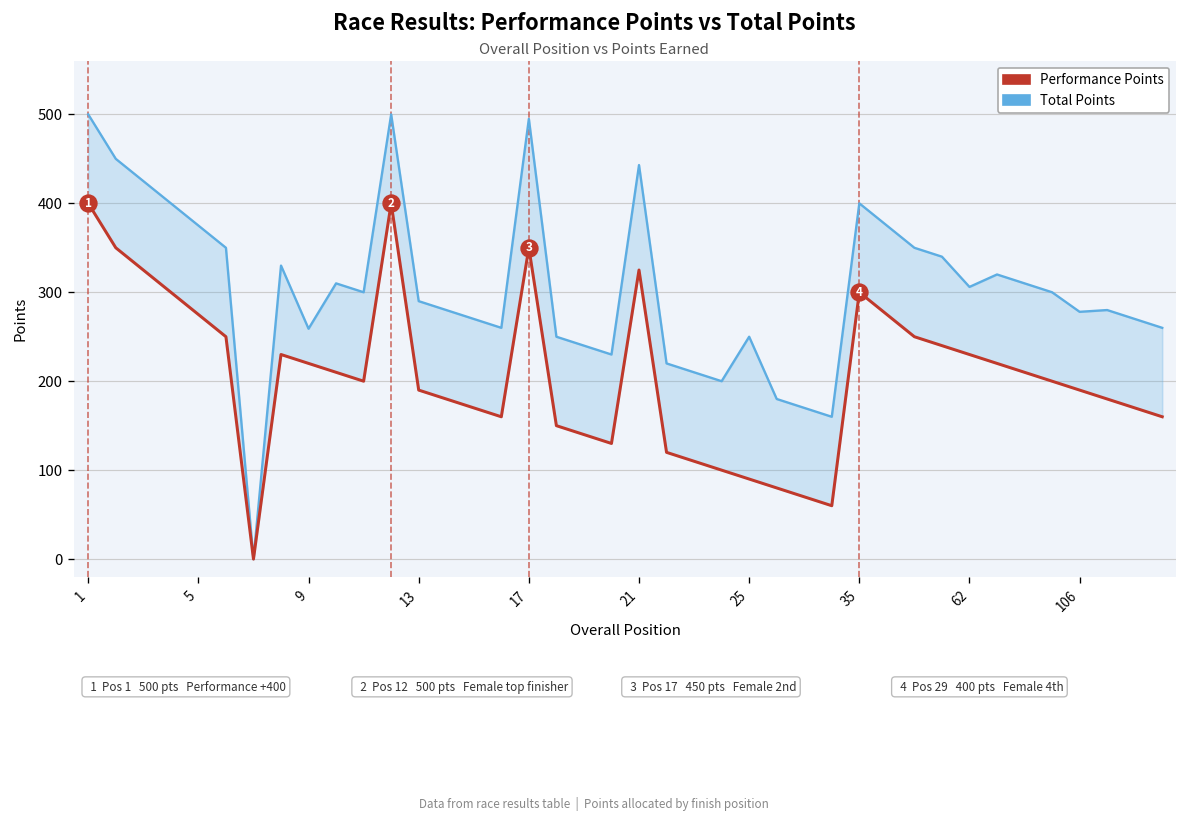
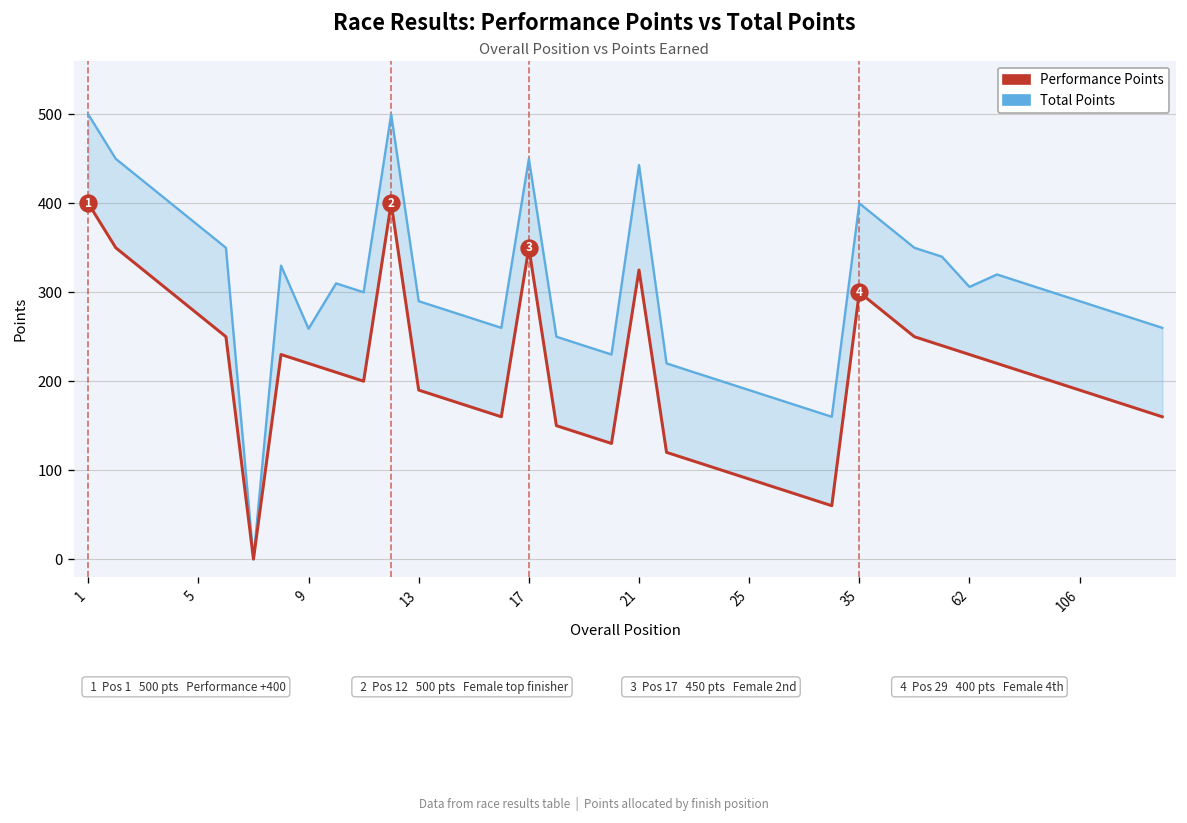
Total Points, 17: 500 -> 450
Total Points, 25: 250 -> 190
Total Points, 106: 280 -> 290
